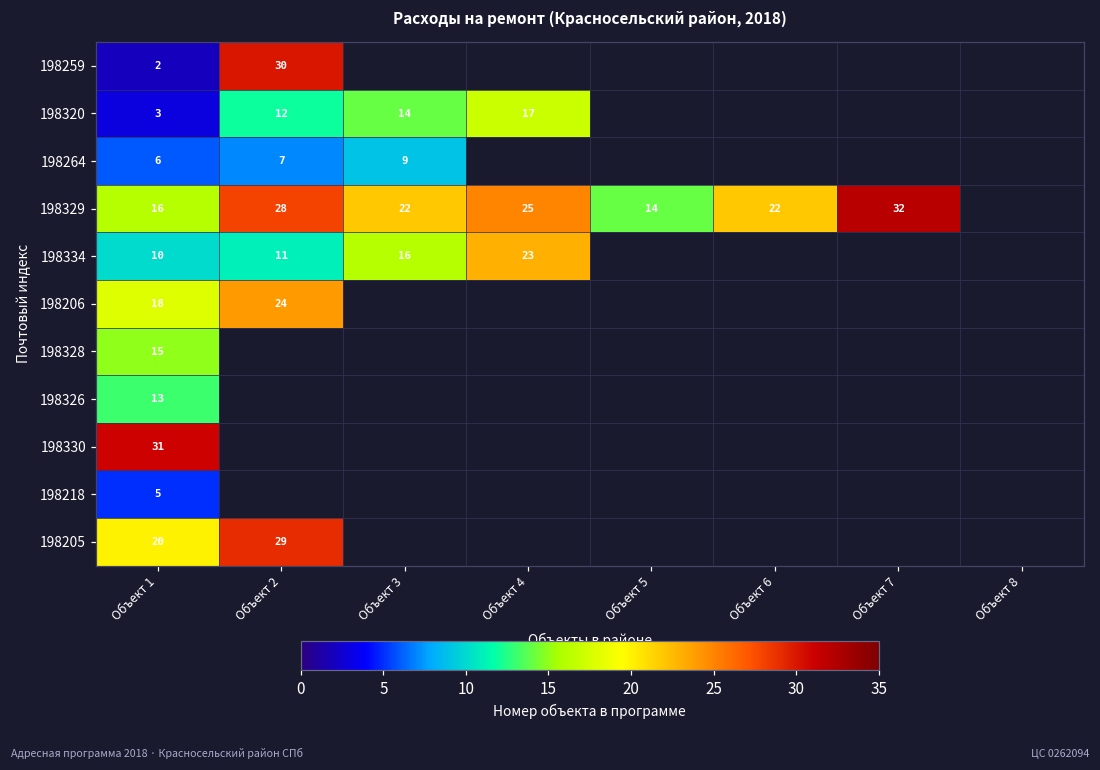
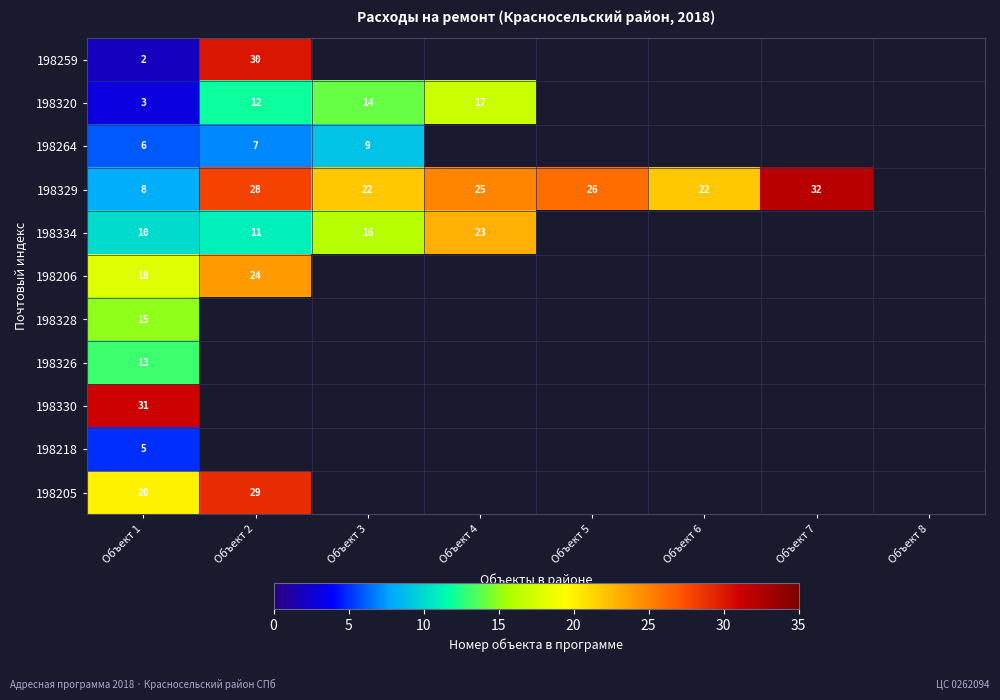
198329, Объект 1: 16 -> 8
198329, Объект 5: 14 -> 26
